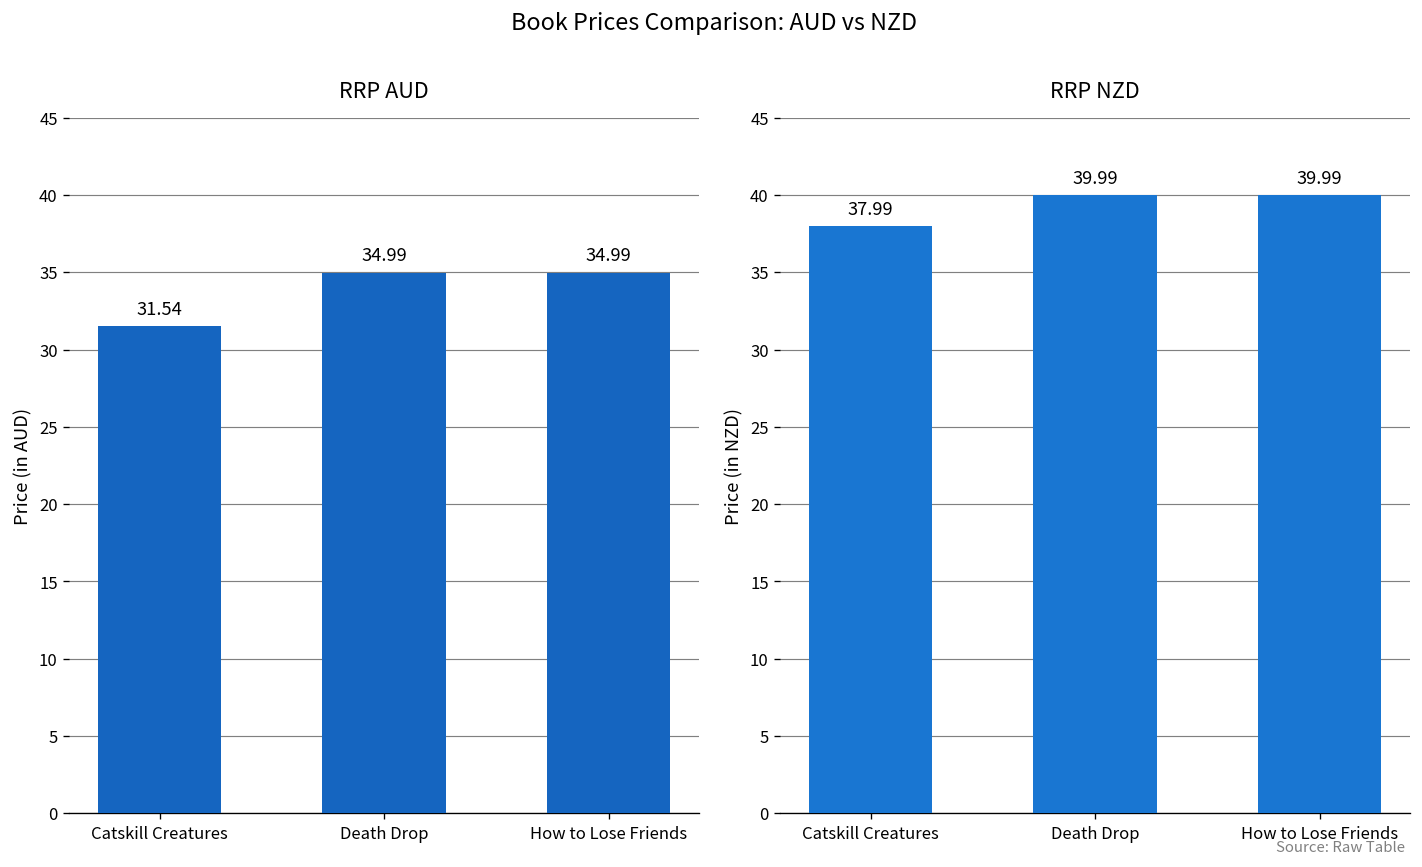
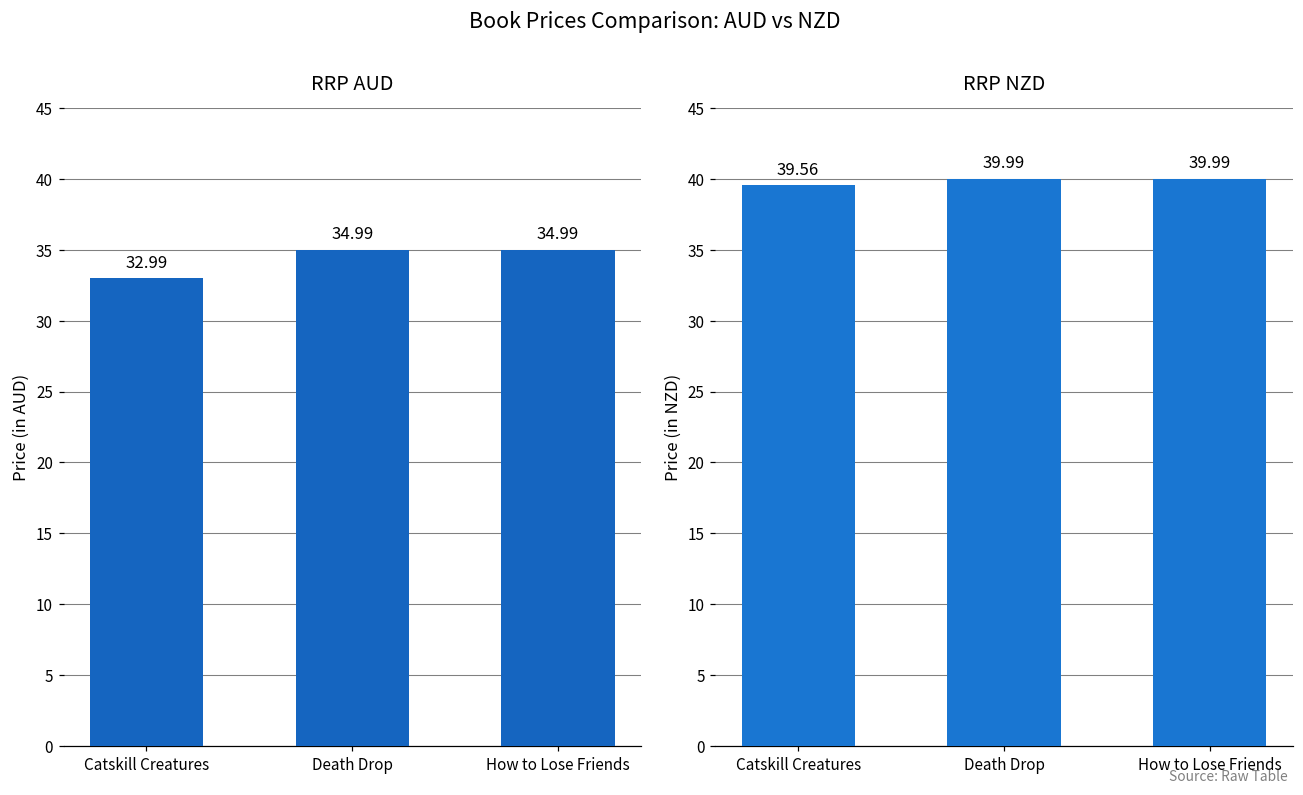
RRP AUD, Catskill Creatures: 31.54 -> 32.99
RRP NZD, Catskill Creatures: 37.99 -> 39.56
